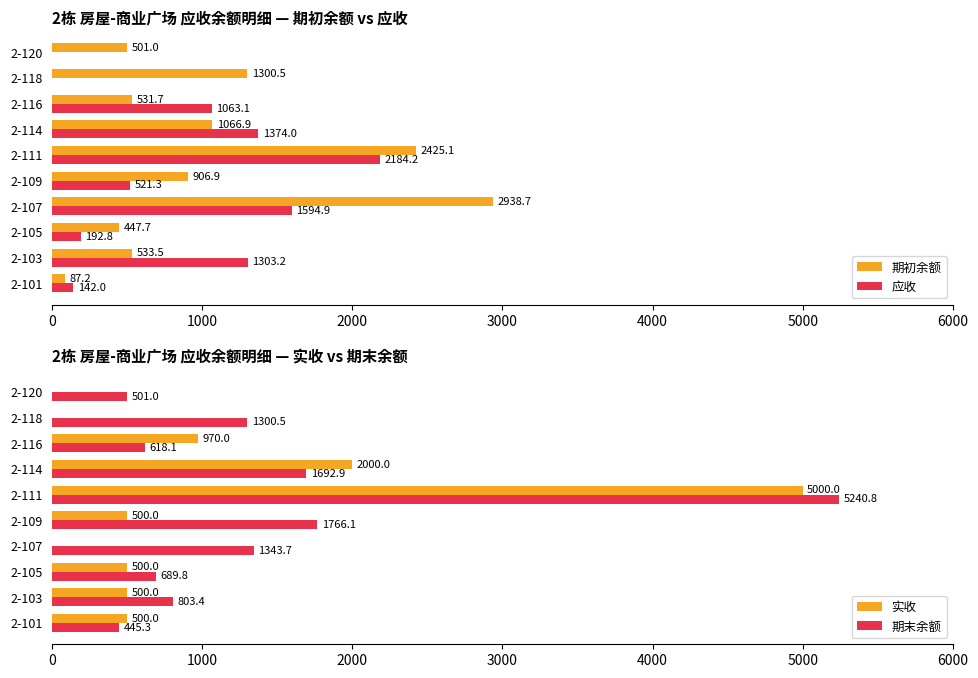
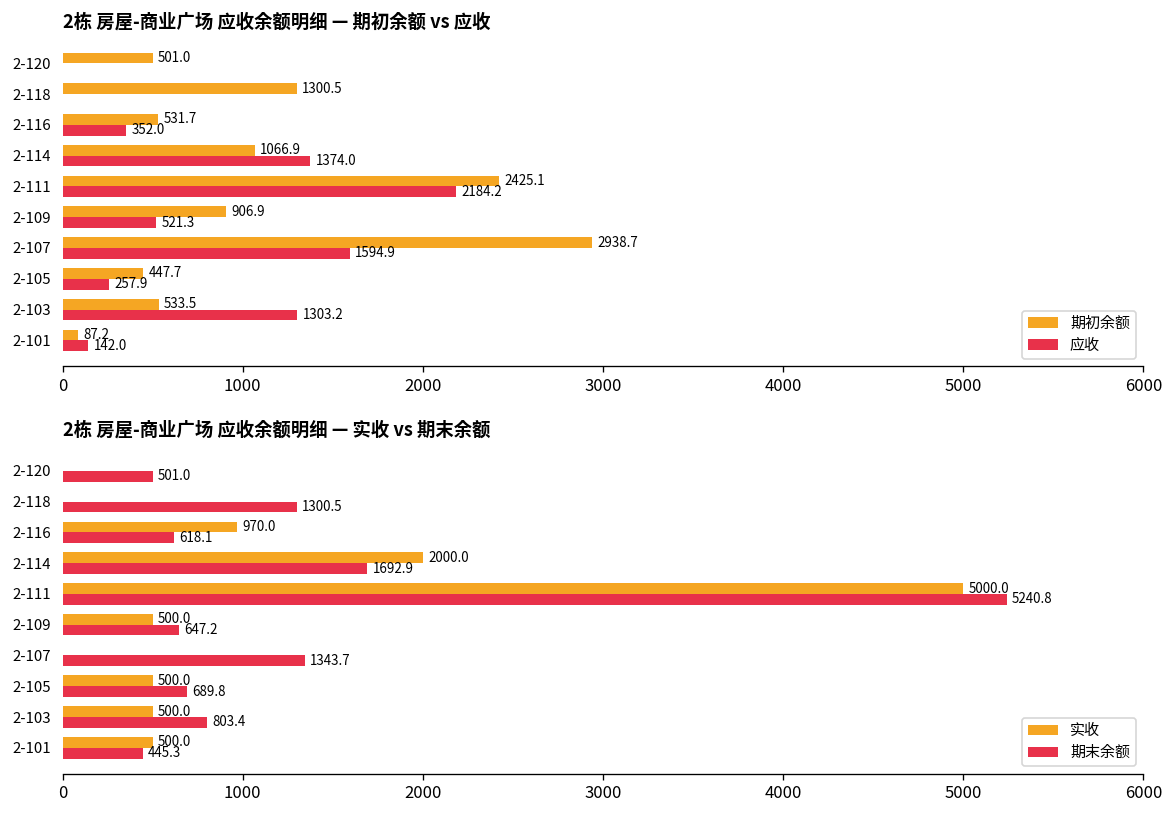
2栋 房屋-商业广场 应收余额明细 — 期初余额 vs 应收, 应收, 2-116: 1063.1 -> 352.0
2栋 房屋-商业广场 应收余额明细 — 期初余额 vs 应收, 应收, 2-105: 192.8 -> 257.9
2栋 房屋-商业广场 应收余额明细 — 实收 vs 期末余额, 期末余额, 2-109: 1766.1 -> 647.2
